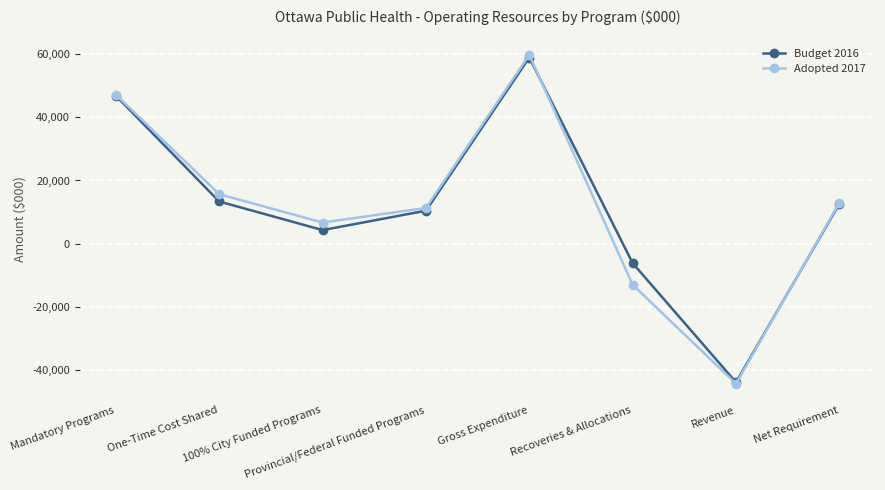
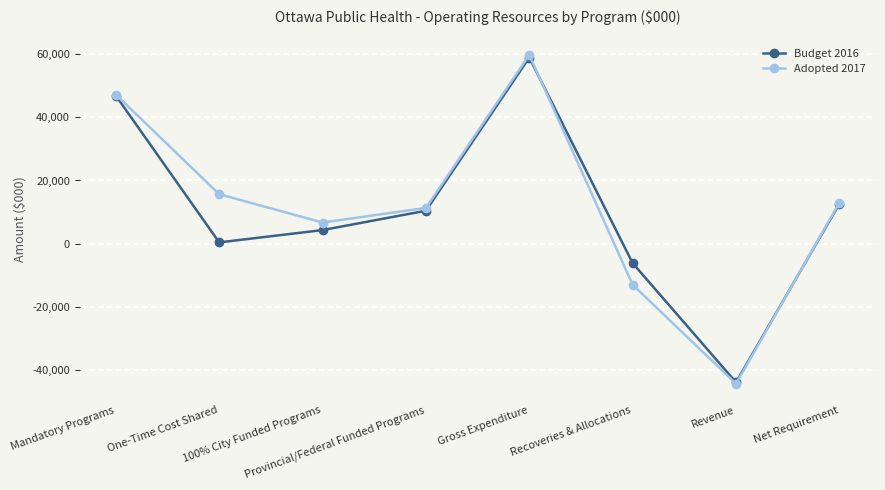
Budget 2016, One-Time Cost Shared: 13,000 -> 0
